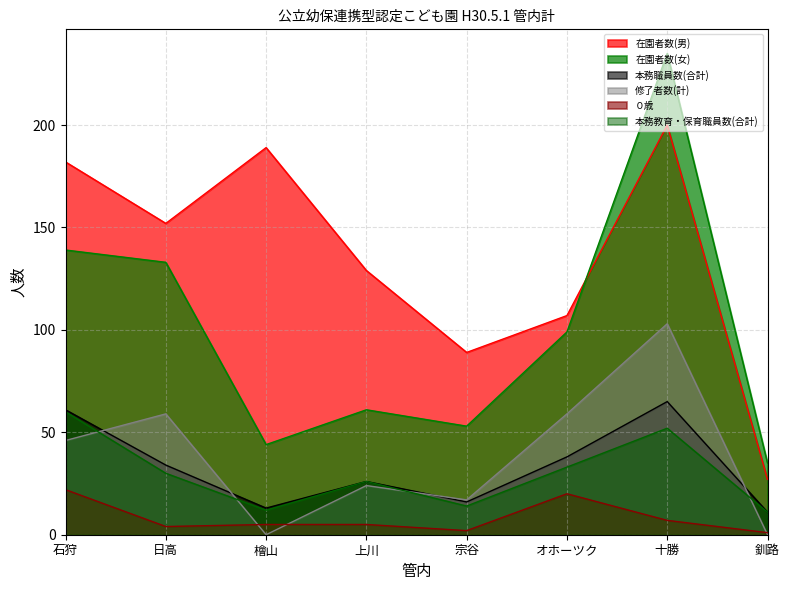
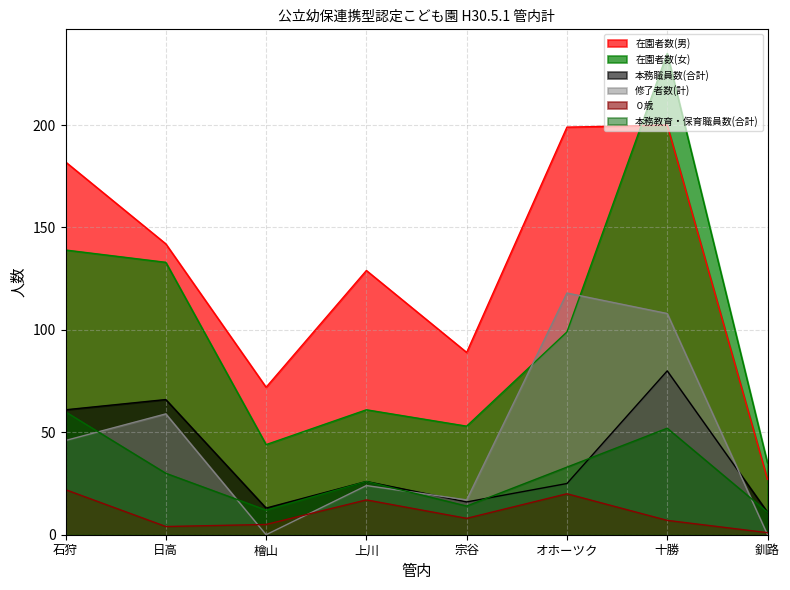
在園者数(男), 日高: 152 -> 142
本務職員数(合計), 日高: 34 -> 66
在園者数(男), 檜山: 189 -> 72
０歳, 上川: 5 -> 17
０歳, 宗谷: 2 -> 8
在園者数(男), オホーツク: 107 -> 199
本務職員数(合計), オホーツク: 38 -> 25
修了者数(計), オホーツク: 59 -> 118
本務職員数(合計), 十勝: 65 -> 80
修了者数(計), 十勝: 103 -> 108
